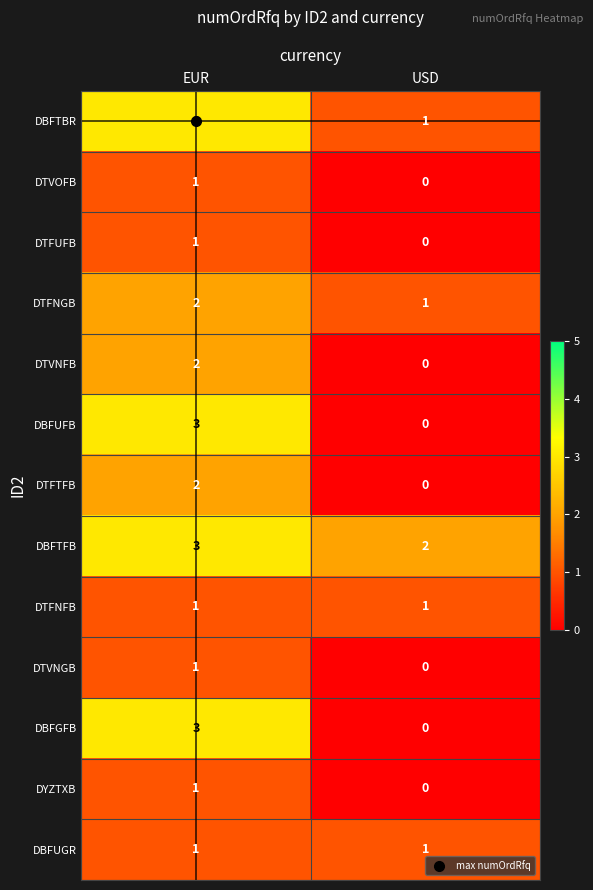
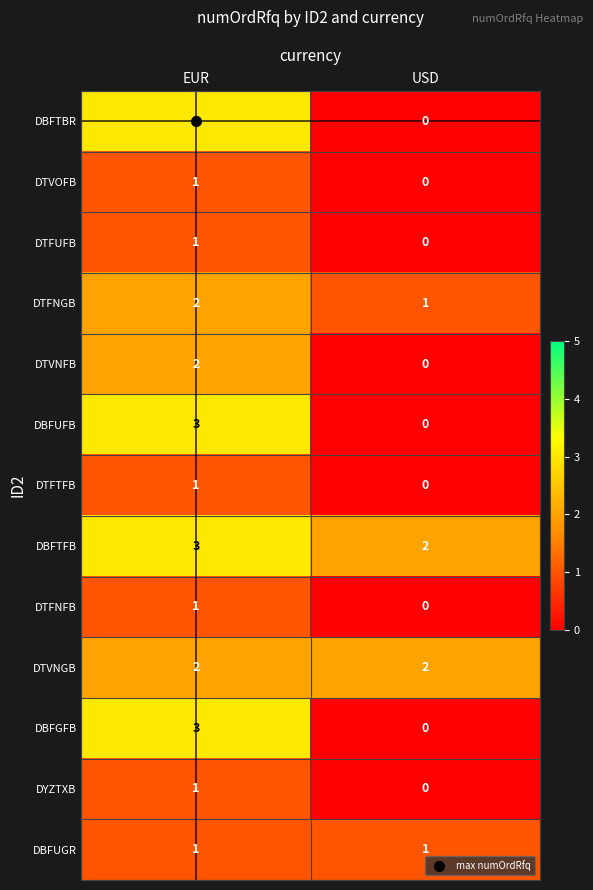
DBFTBR, USD: 1 -> 0
DTFTFB, EUR: 2 -> 1
DTFNFB, USD: 1 -> 0
DTVNGB, EUR: 1 -> 2
DTVNGB, USD: 0 -> 2
